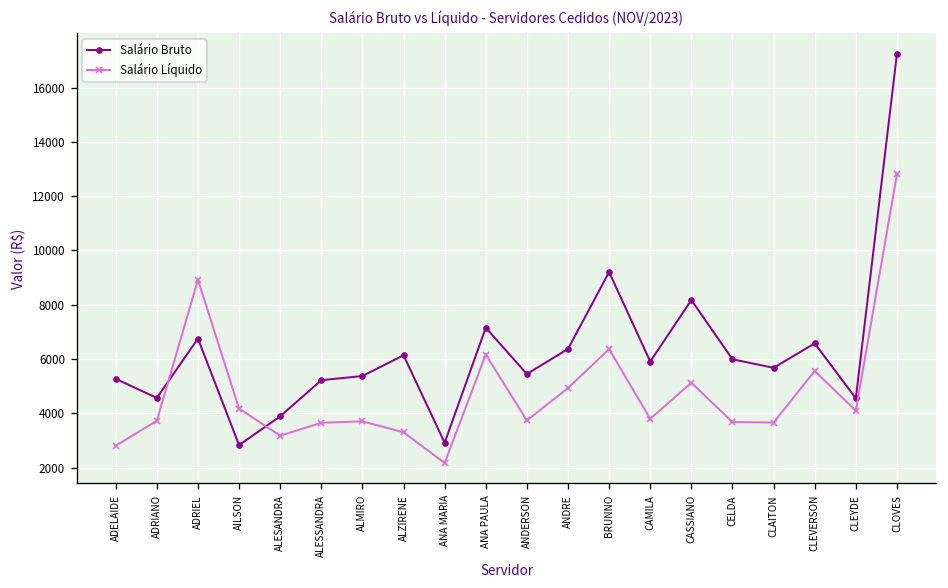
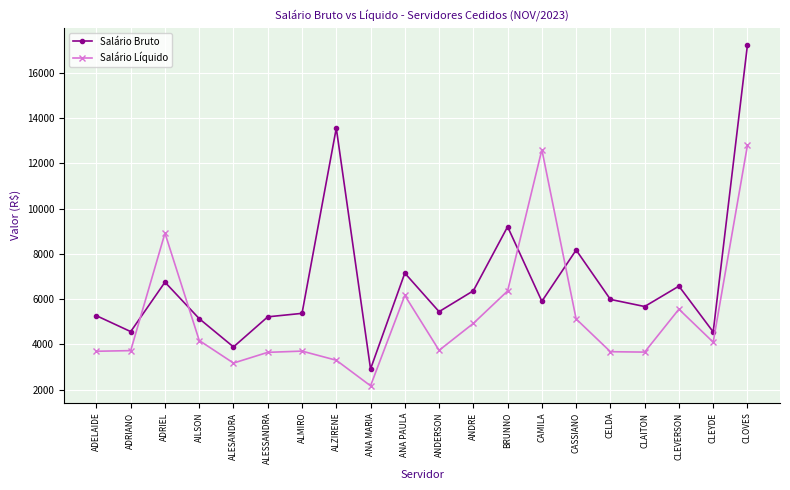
Salário Líquido, ADELAIDE: 2800 -> 3700
Salário Bruto, AILSON: 2800 -> 5100
Salário Bruto, ALZIRENE: 6100 -> 13600
Salário Líquido, CAMILA: 3800 -> 12600
